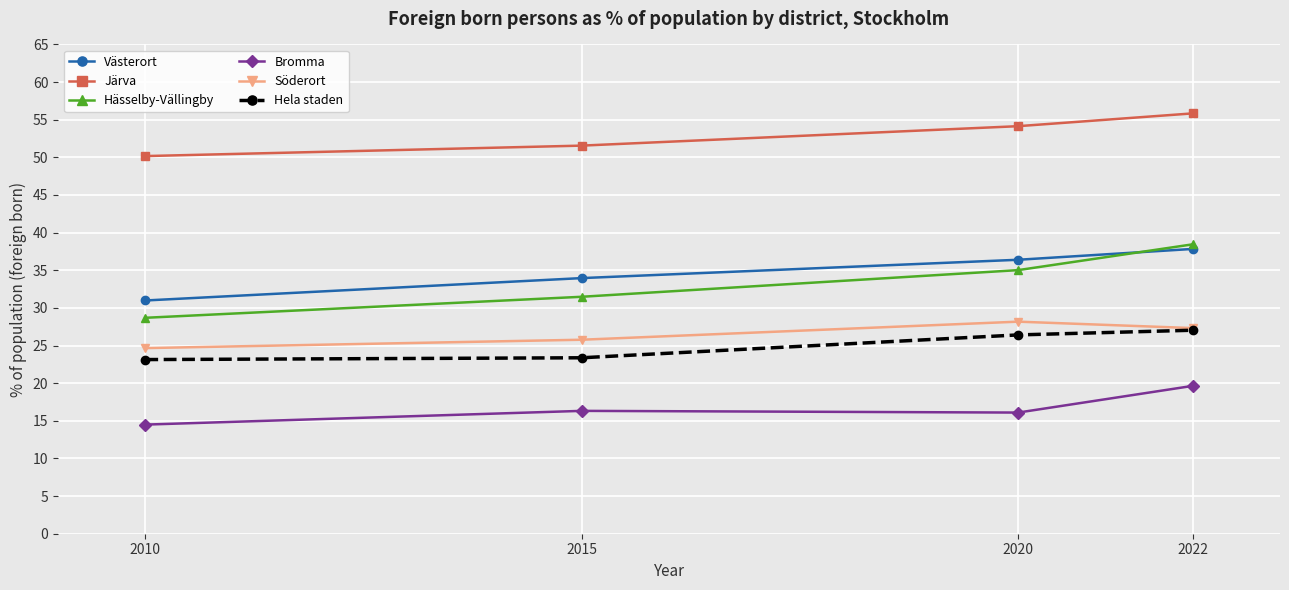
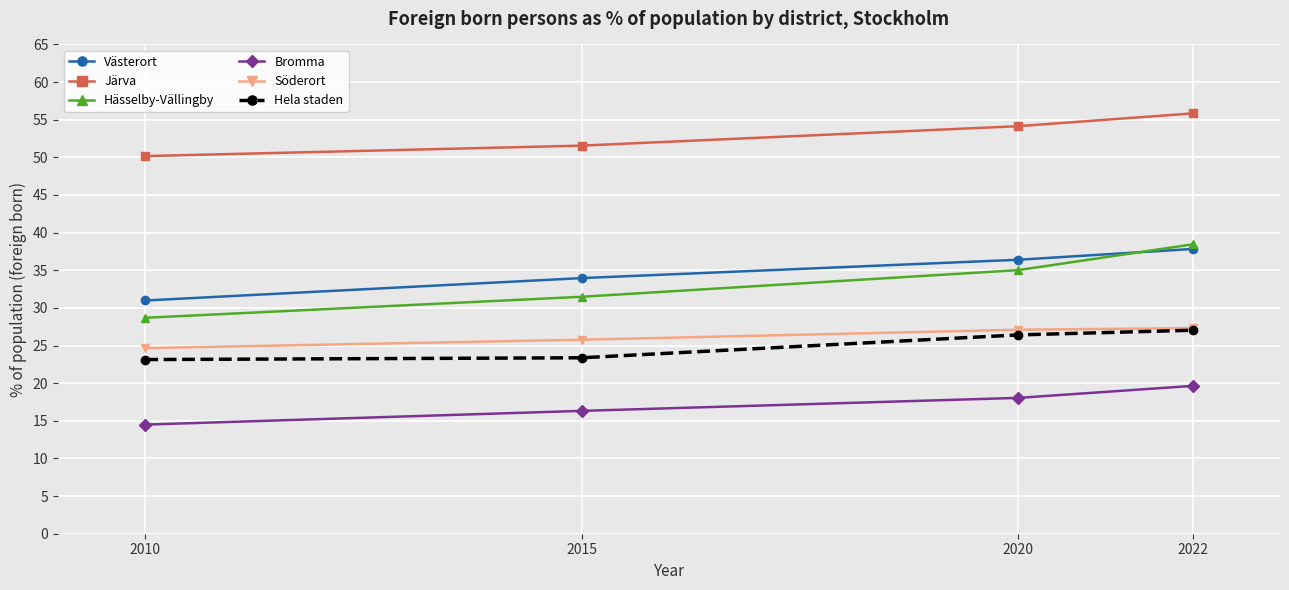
Bromma, 2020: 16 -> 18
Söderort, 2020: 28 -> 27
